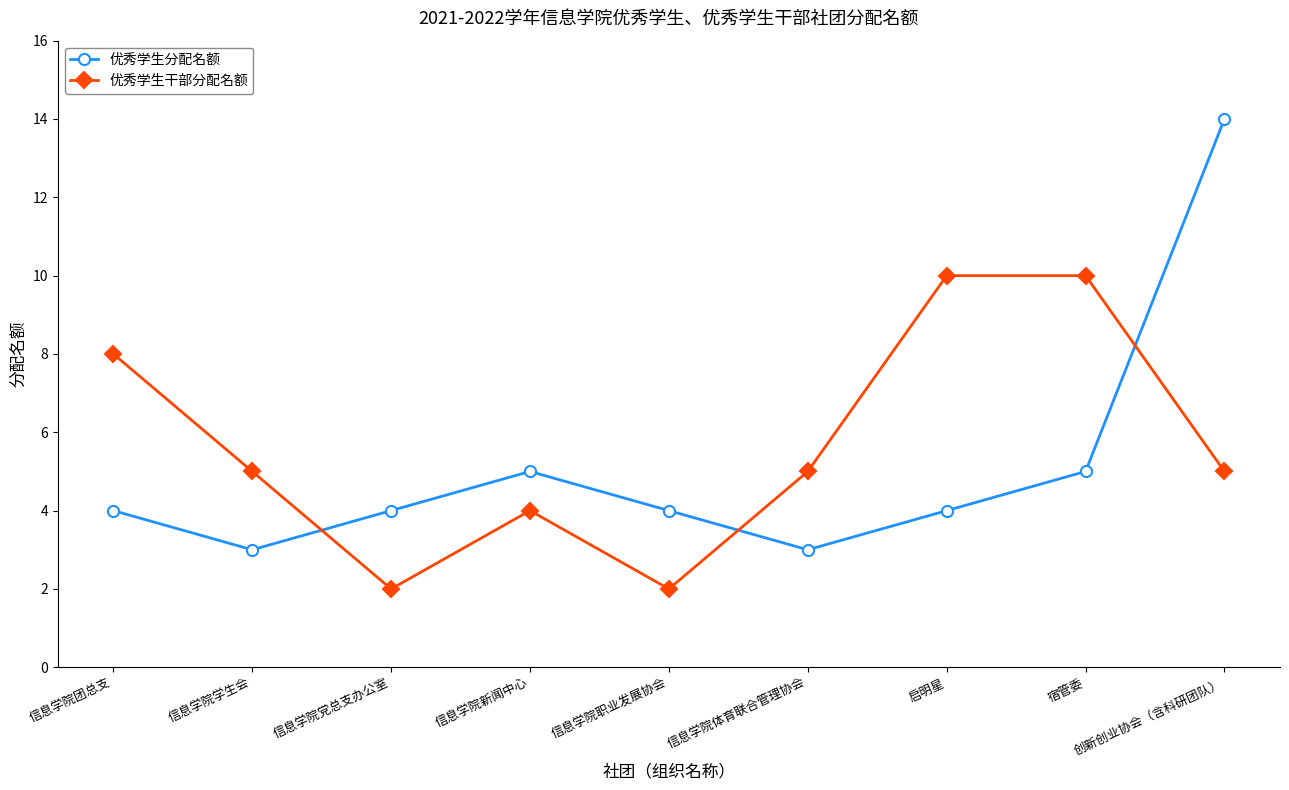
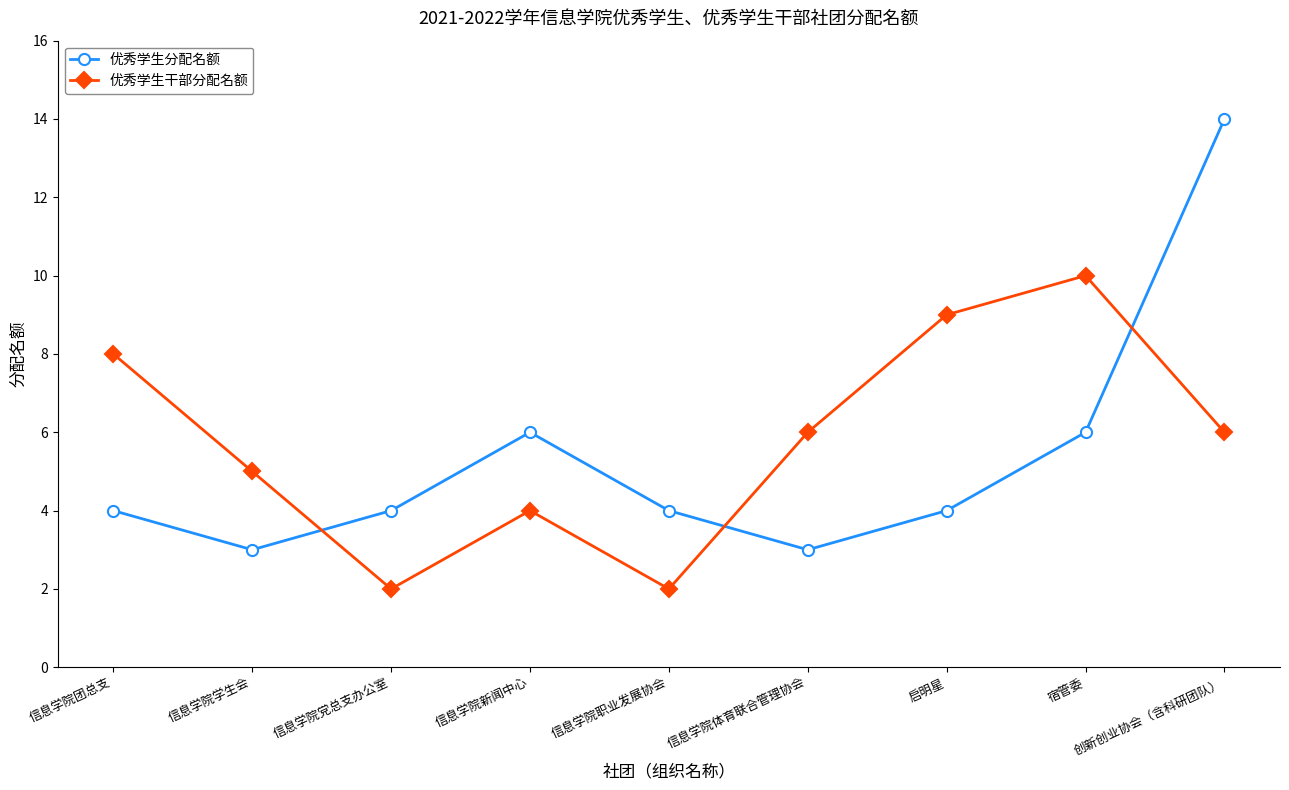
优秀学生分配名额, 信息学院新闻中心: 5 -> 6
优秀学生干部分配名额, 信息学院体育联合管理协会: 5 -> 6
优秀学生干部分配名额, 启明星: 10 -> 9
优秀学生分配名额, 宿管委: 5 -> 6
优秀学生干部分配名额, 创新创业协会（含科研团队）: 5 -> 6
